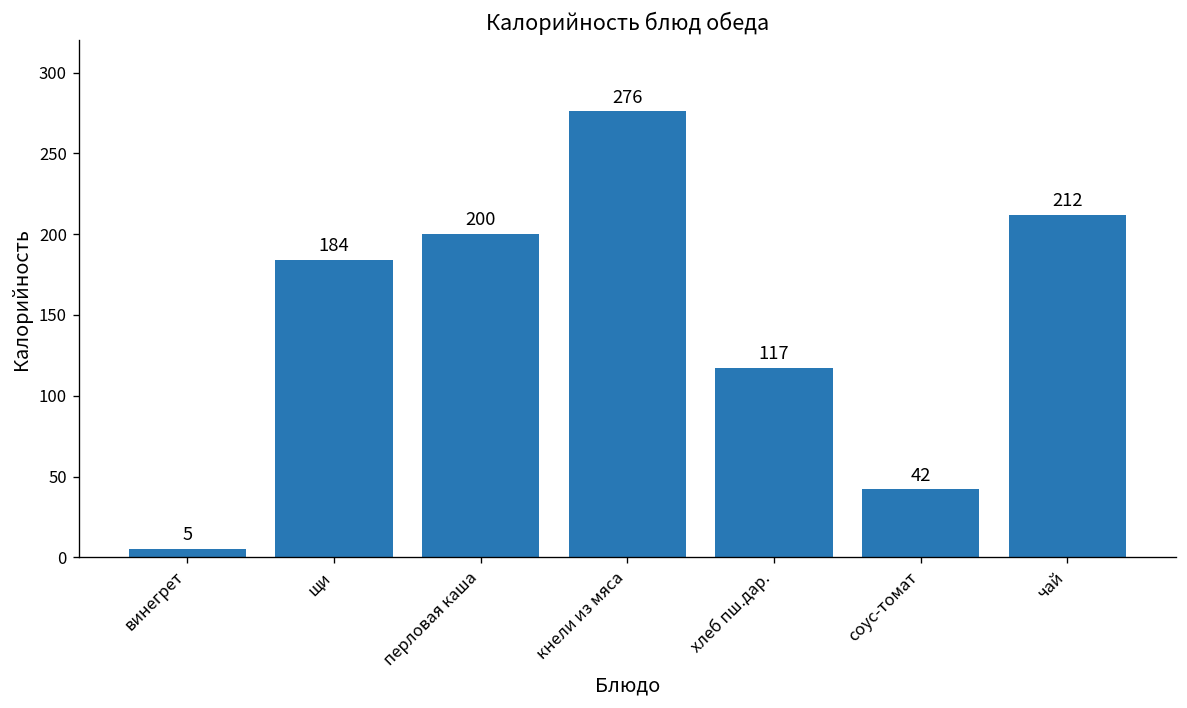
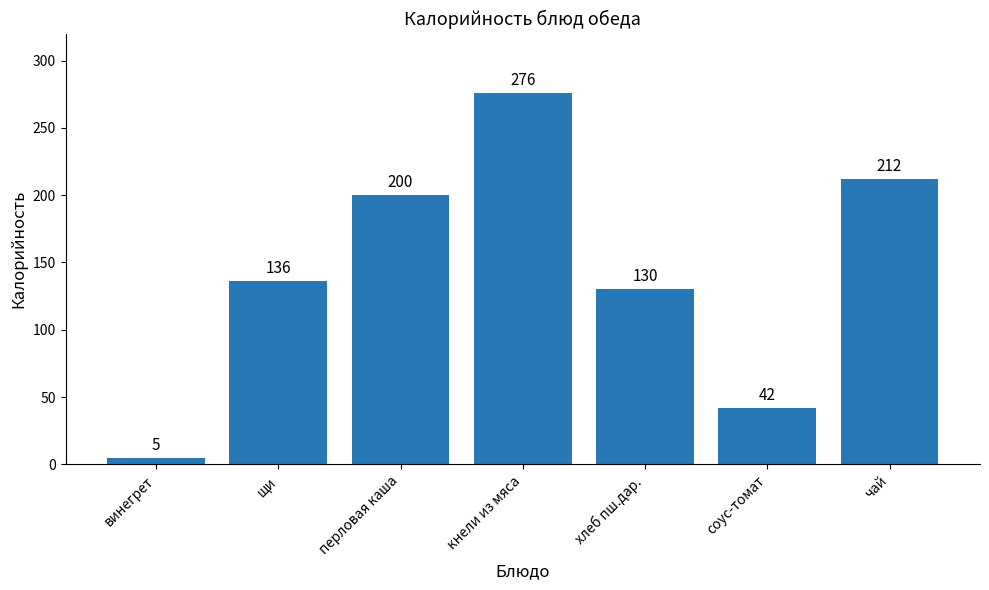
щи: 184 -> 136
хлеб пш.дар.: 117 -> 130
